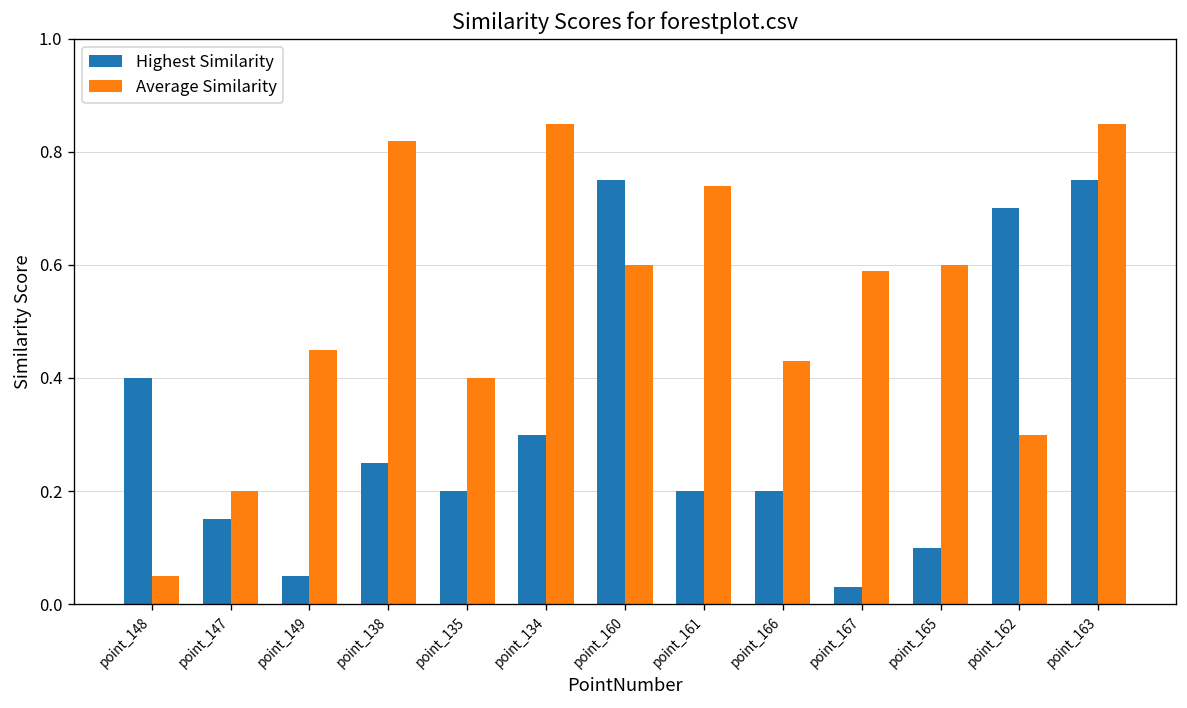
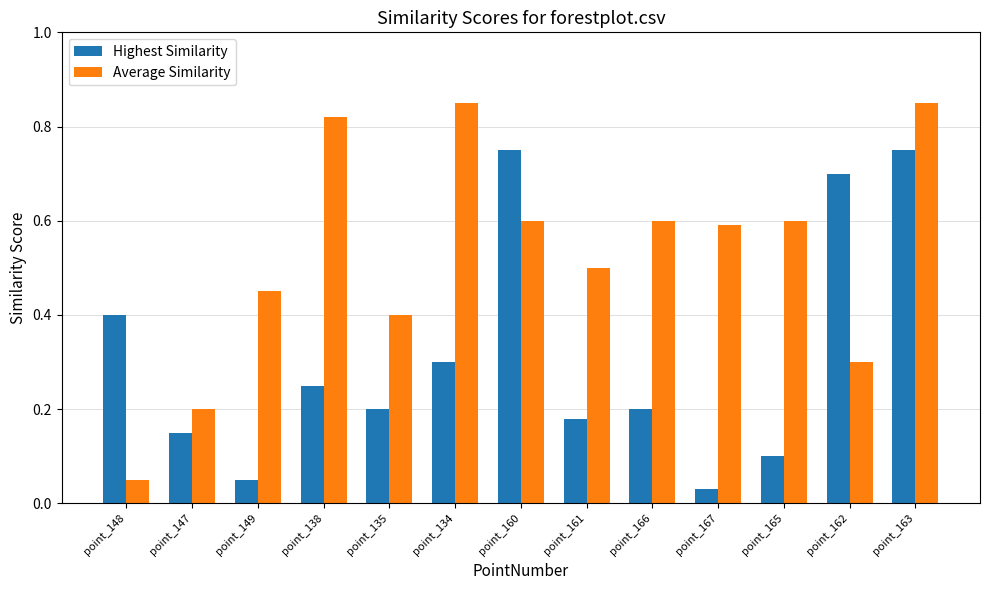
Highest Similarity, point_161: 0.20 -> 0.18
Average Similarity, point_161: 0.74 -> 0.50
Average Similarity, point_166: 0.43 -> 0.60
